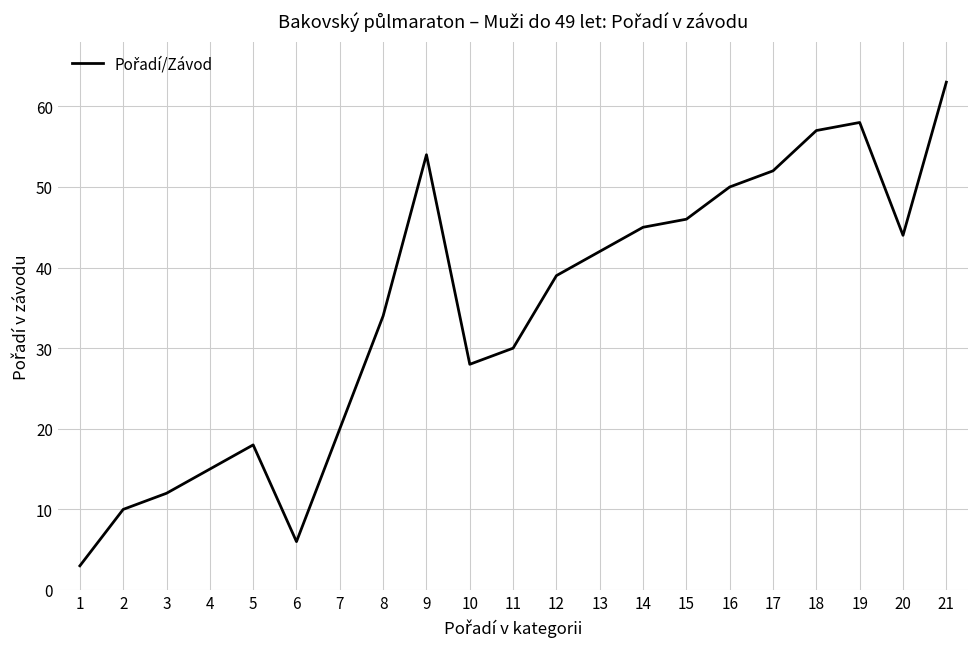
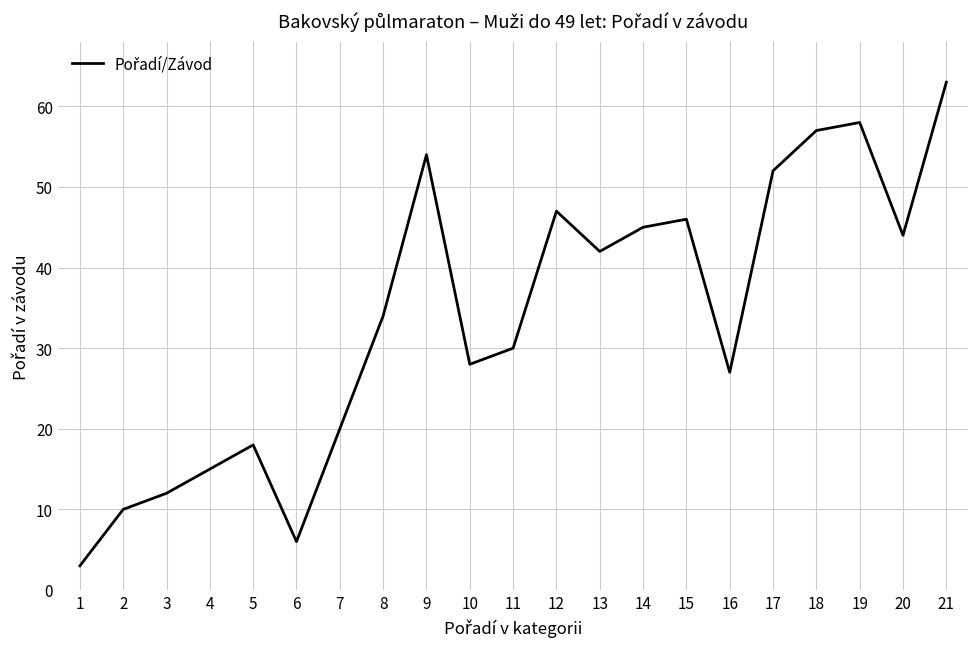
12: 39 -> 47
16: 50 -> 27
